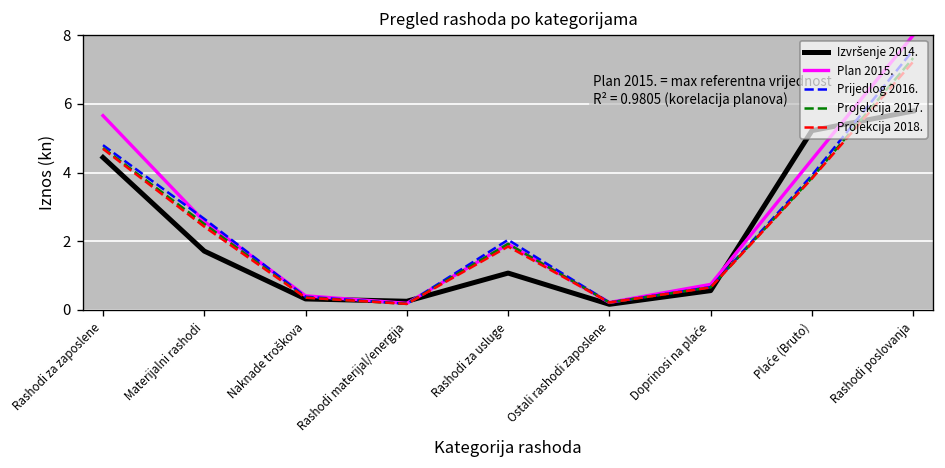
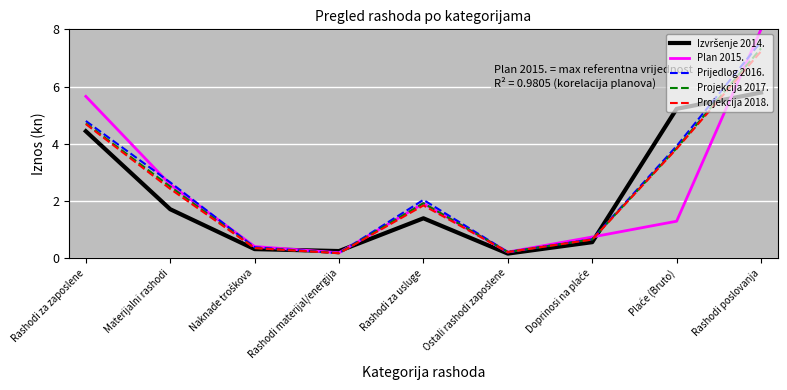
Izvršenje 2014., Rashodi za usluge: 1.1 -> 1.4
Plan 2015., Plaće (Bruto): 4.4 -> 1.3
